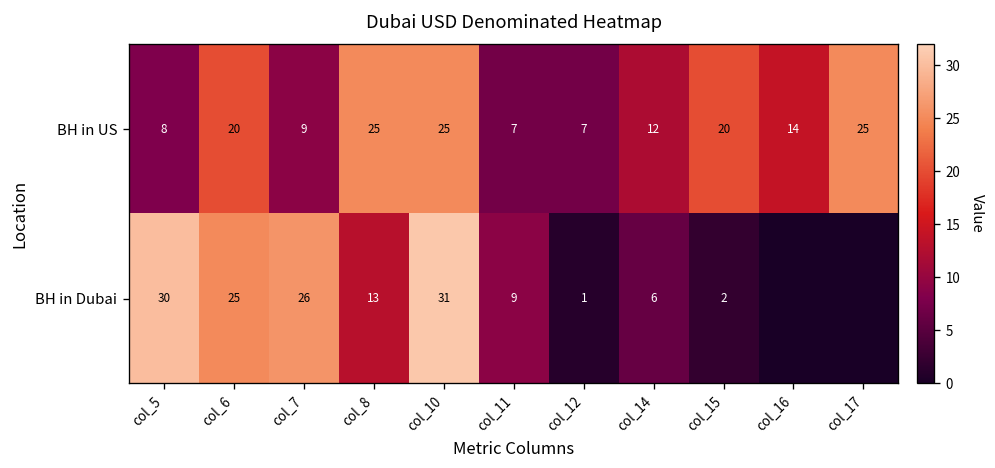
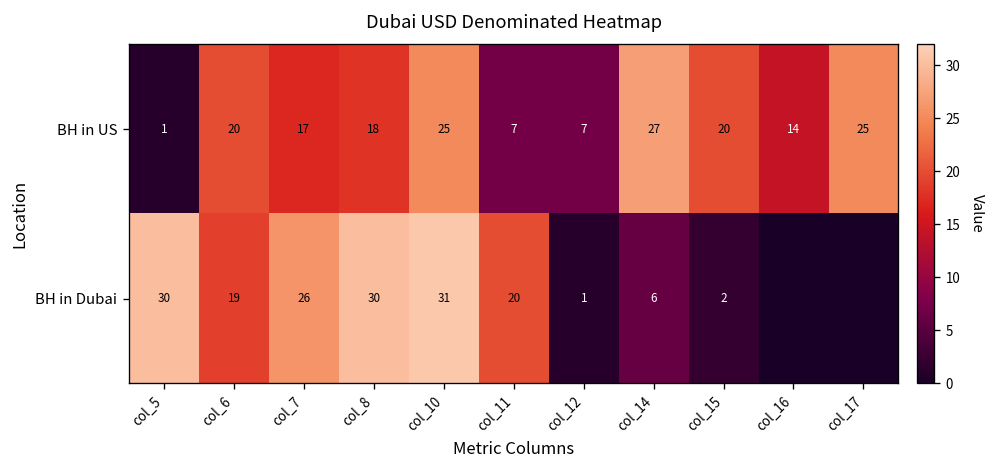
BH in US, col_5: 8 -> 1
BH in US, col_7: 9 -> 17
BH in US, col_8: 25 -> 18
BH in US, col_14: 12 -> 27
BH in Dubai, col_6: 25 -> 19
BH in Dubai, col_8: 13 -> 30
BH in Dubai, col_11: 9 -> 20
